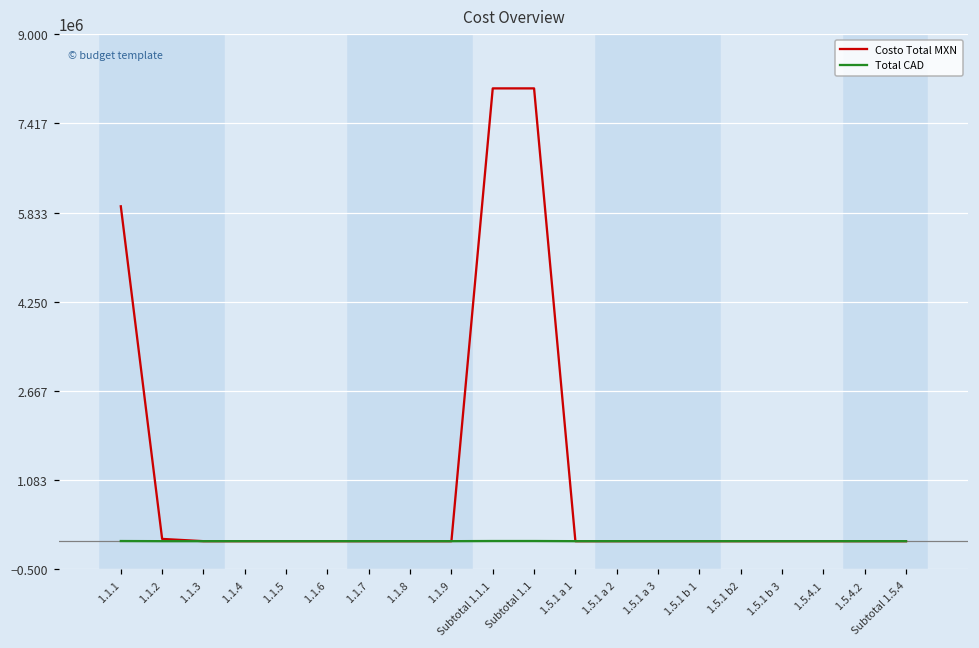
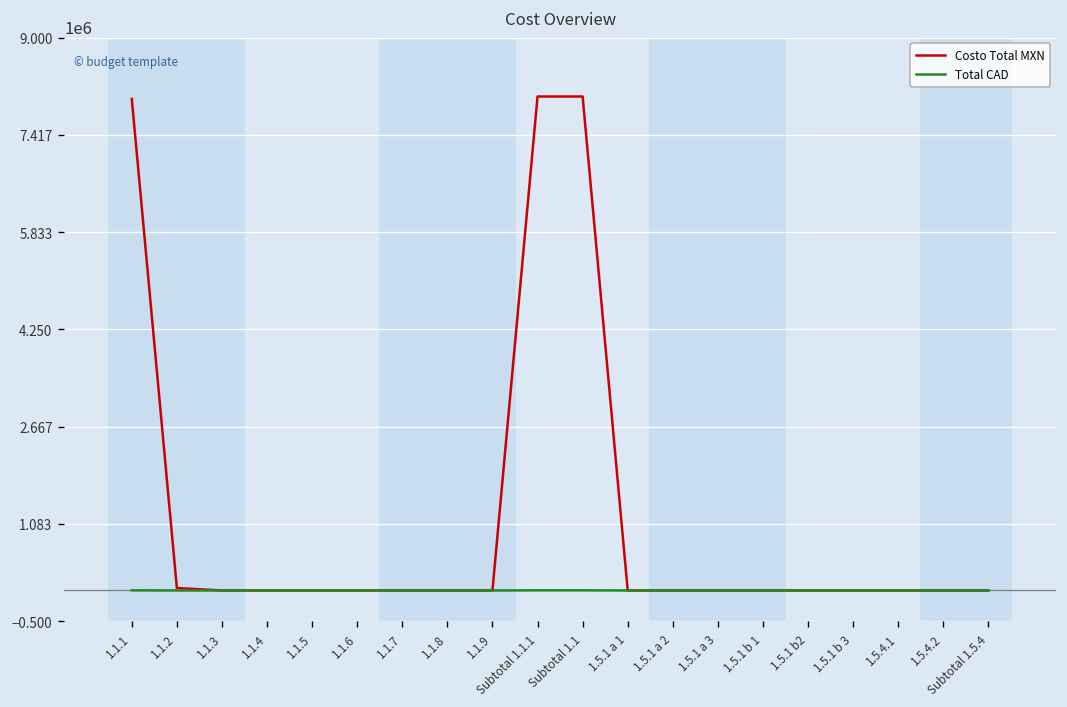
Costo Total MXN, 1.1.1: 5900000 -> 8000000
